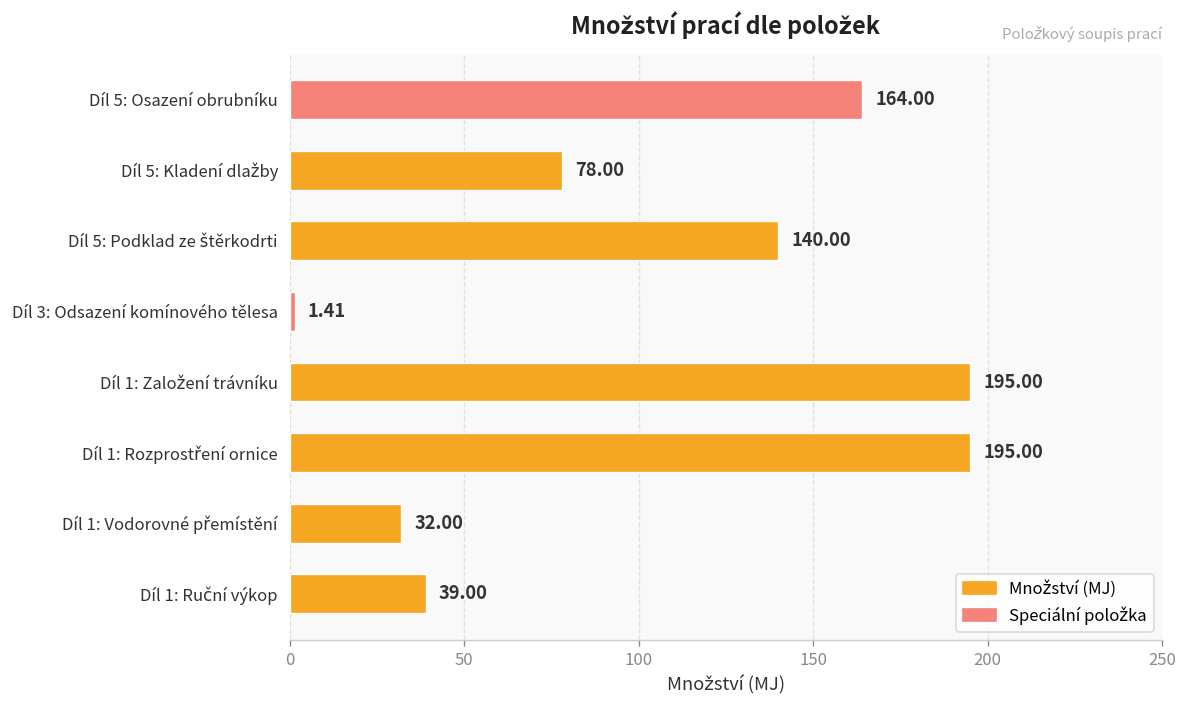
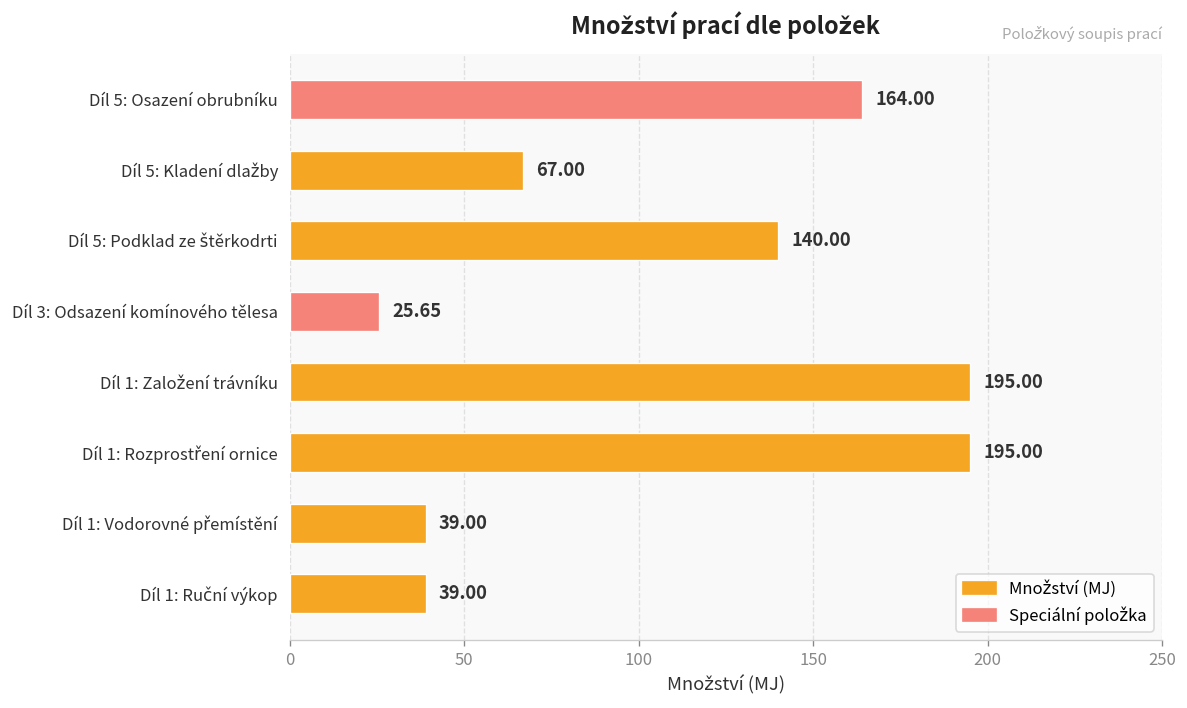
Díl 5: Kladení dlažby: 78.00 -> 67.00
Díl 3: Odsazení komínového tělesa: 1.41 -> 25.65
Díl 1: Vodorovné přemístění: 32.00 -> 39.00
